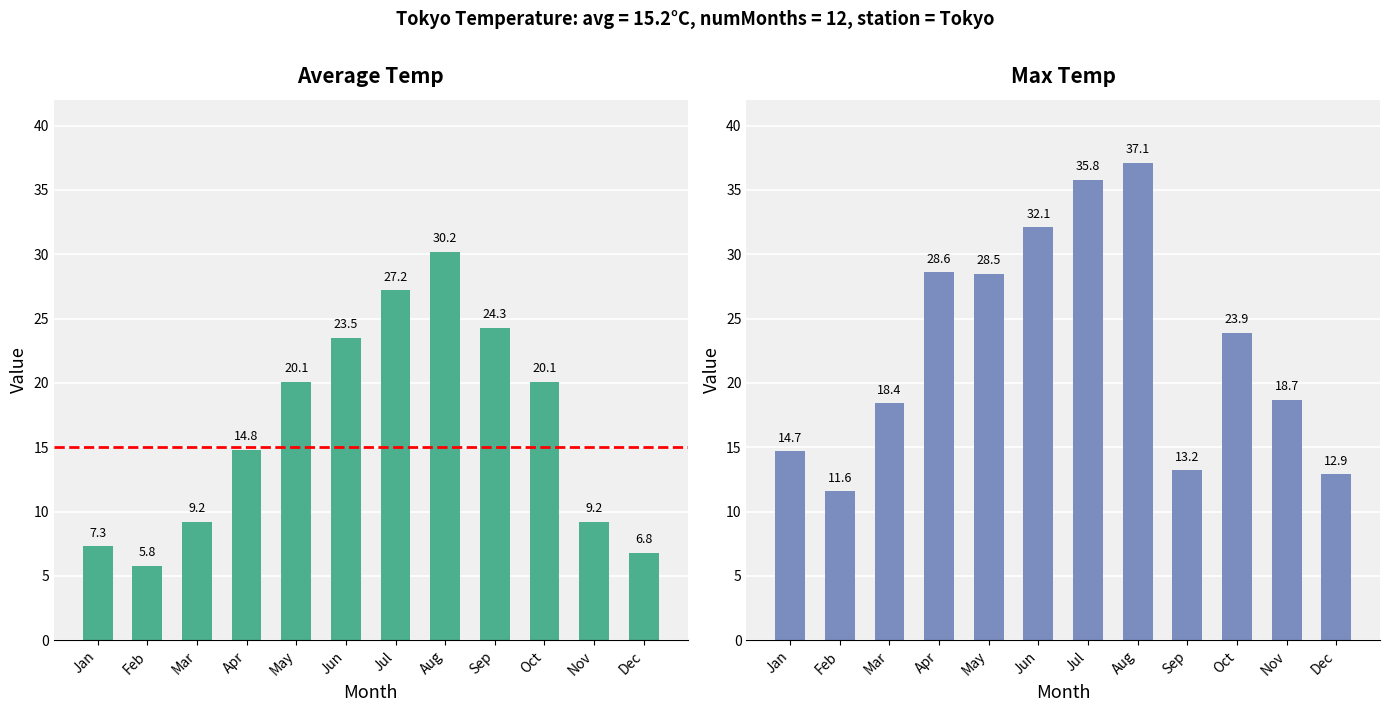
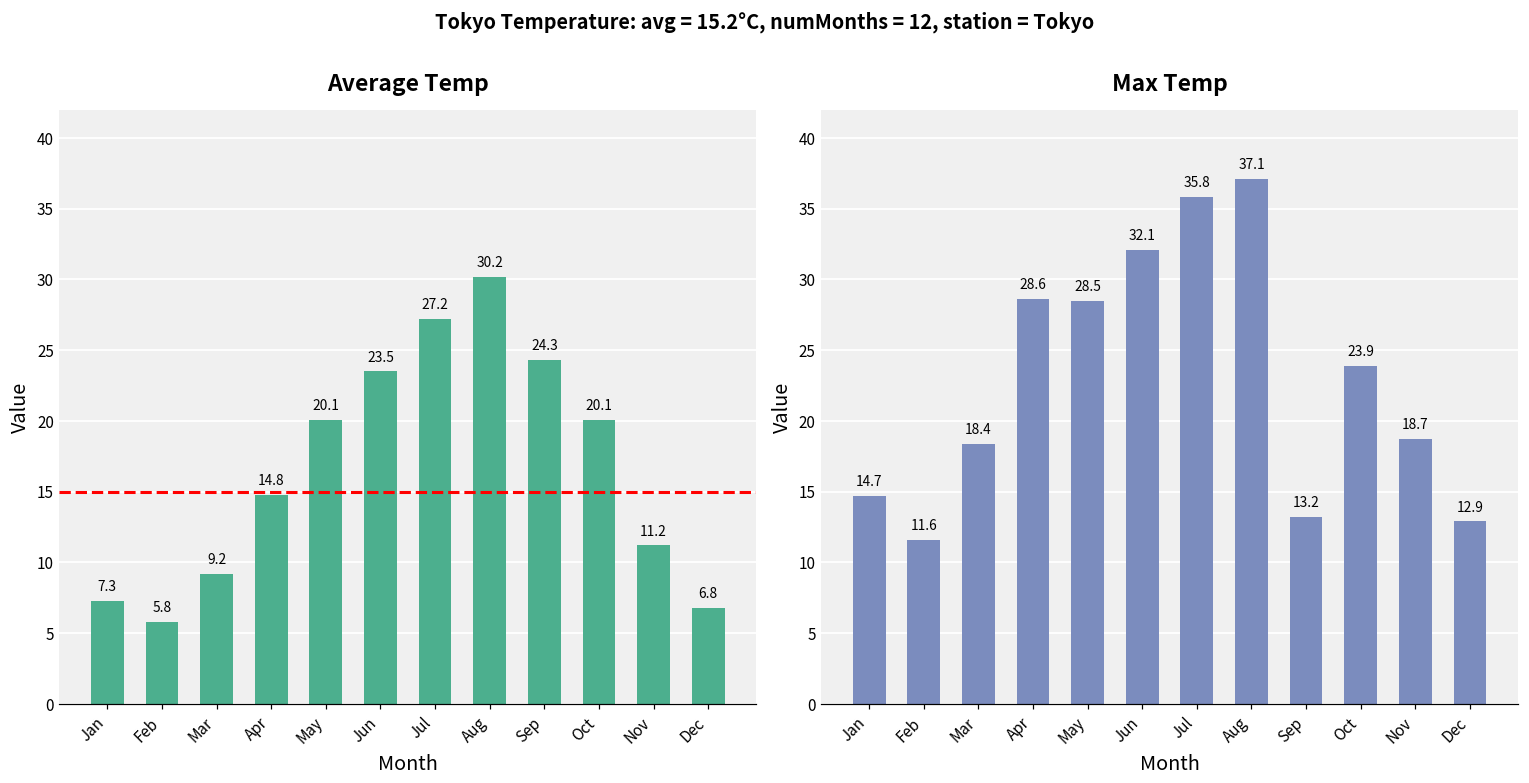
Average Temp, Nov: 9.2 -> 11.2
